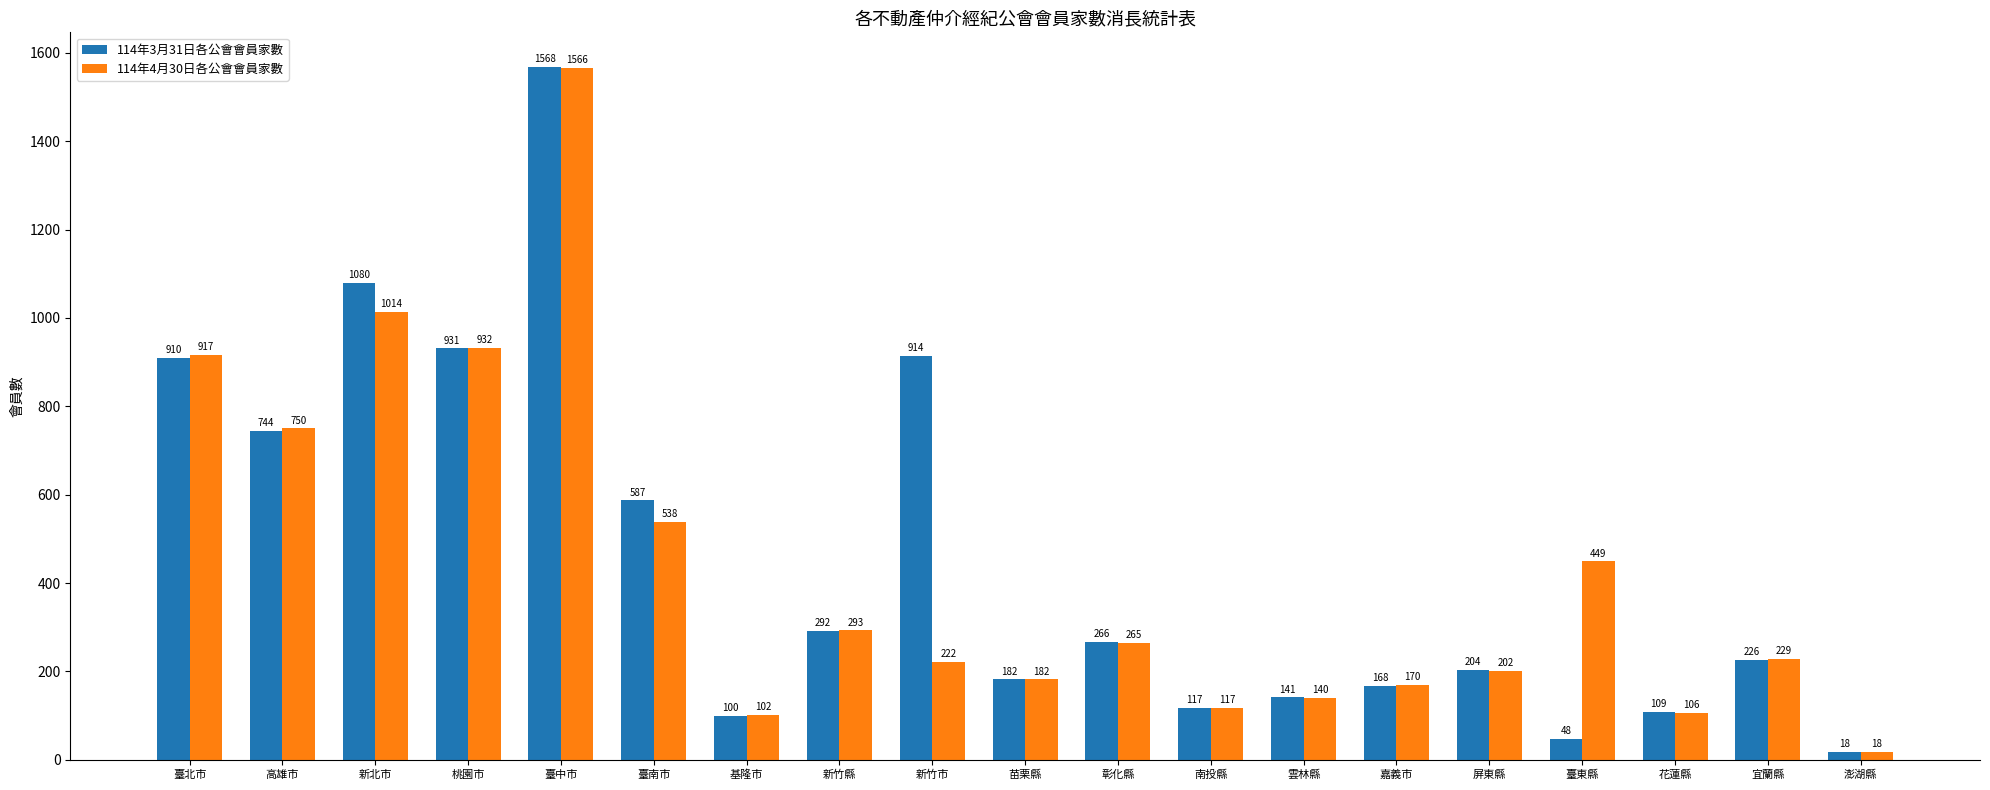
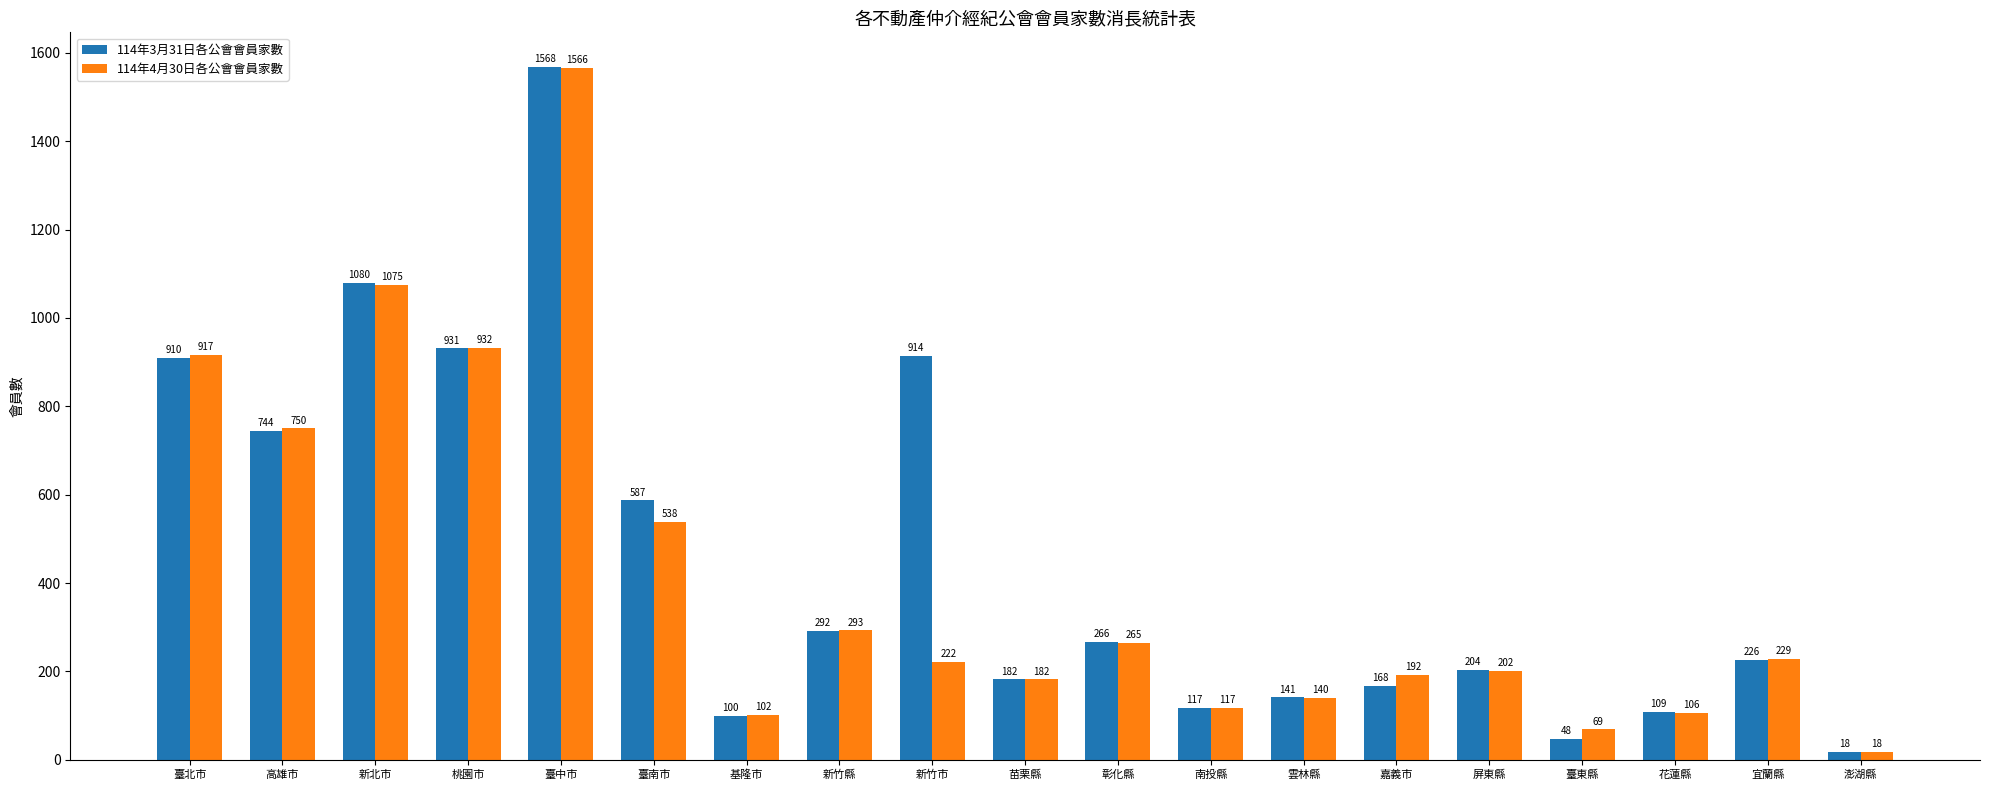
114年4月30日各公會會員家數, 新北市: 1014 -> 1075
114年4月30日各公會會員家數, 嘉義市: 170 -> 192
114年4月30日各公會會員家數, 臺東縣: 449 -> 69
